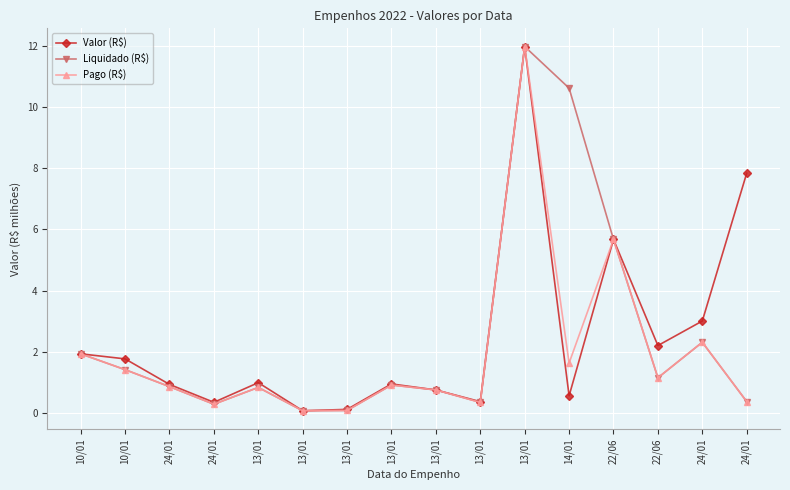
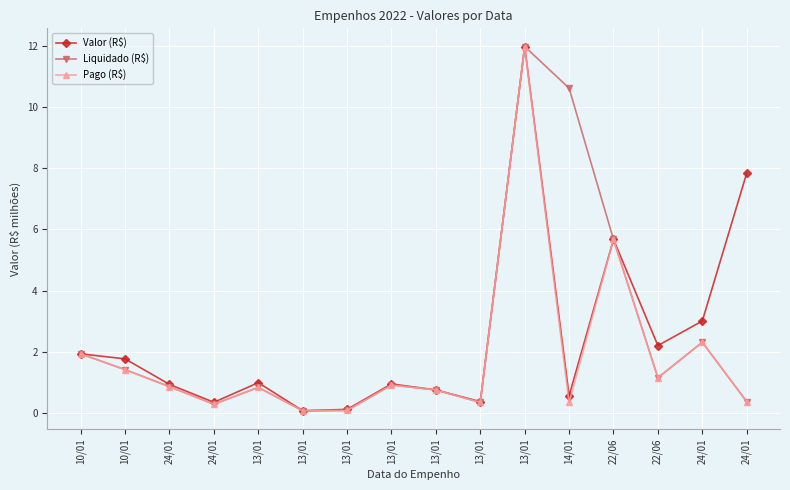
Pago (R$), 14/01: 1.6 -> 0.3
